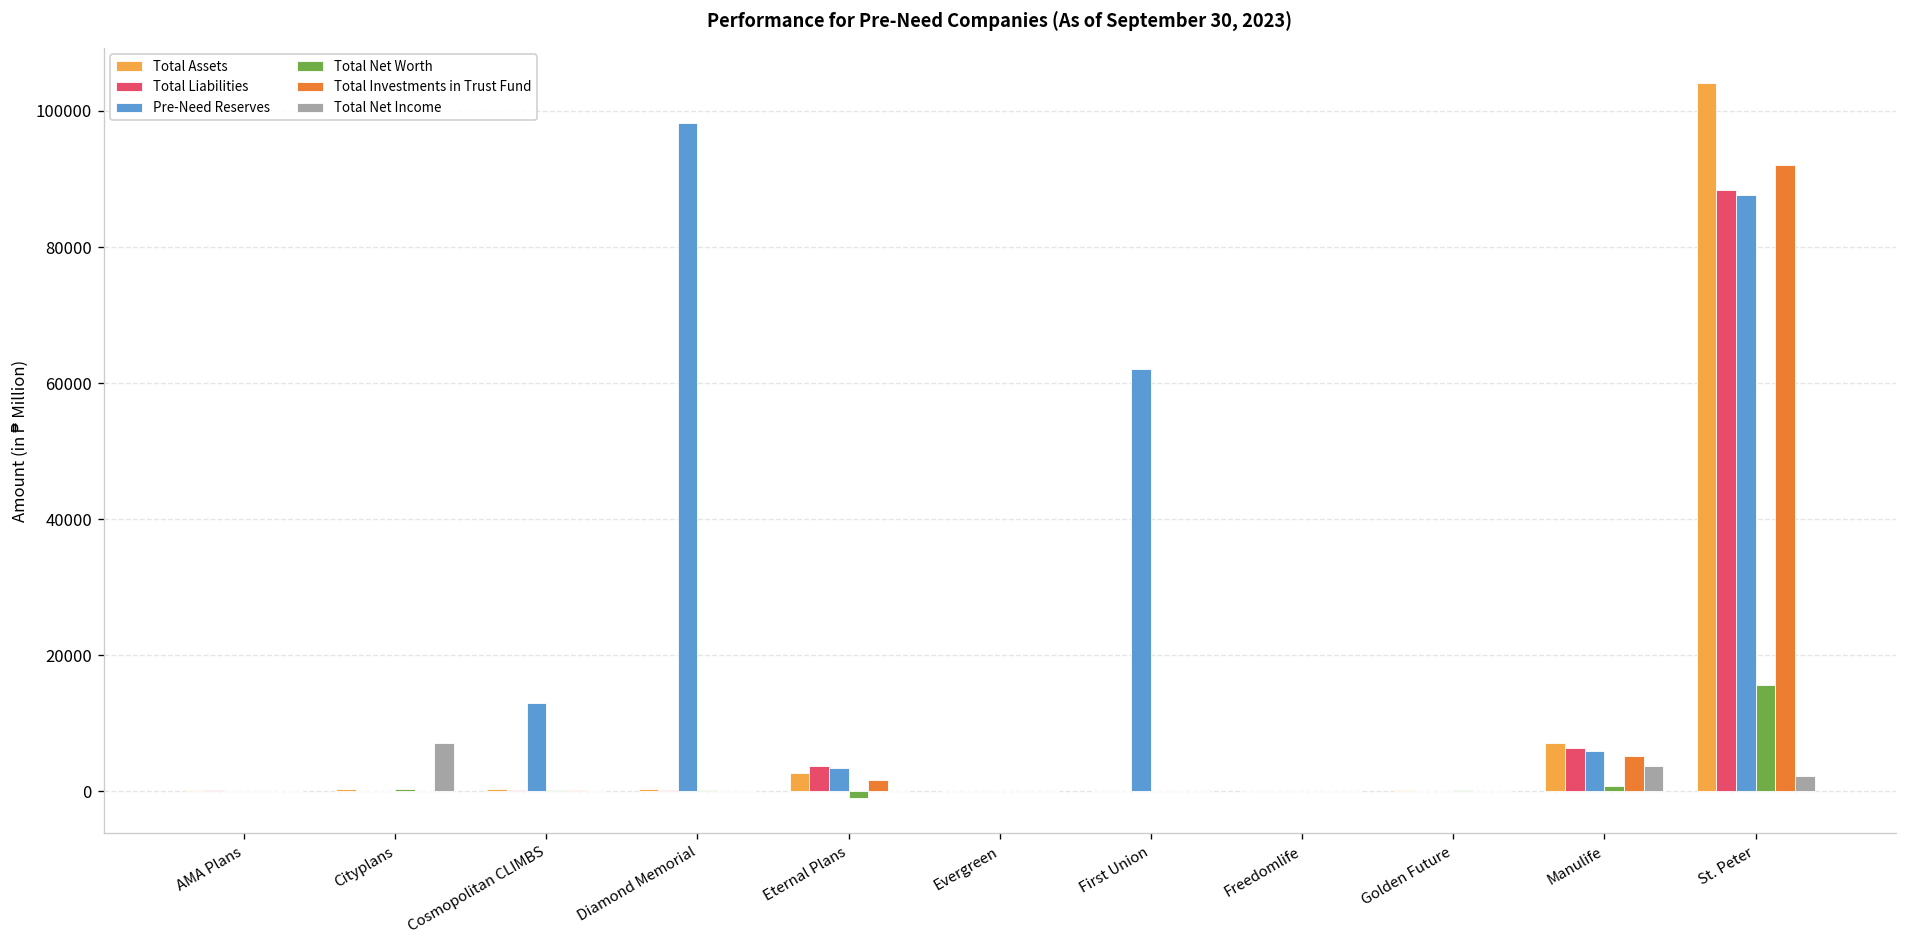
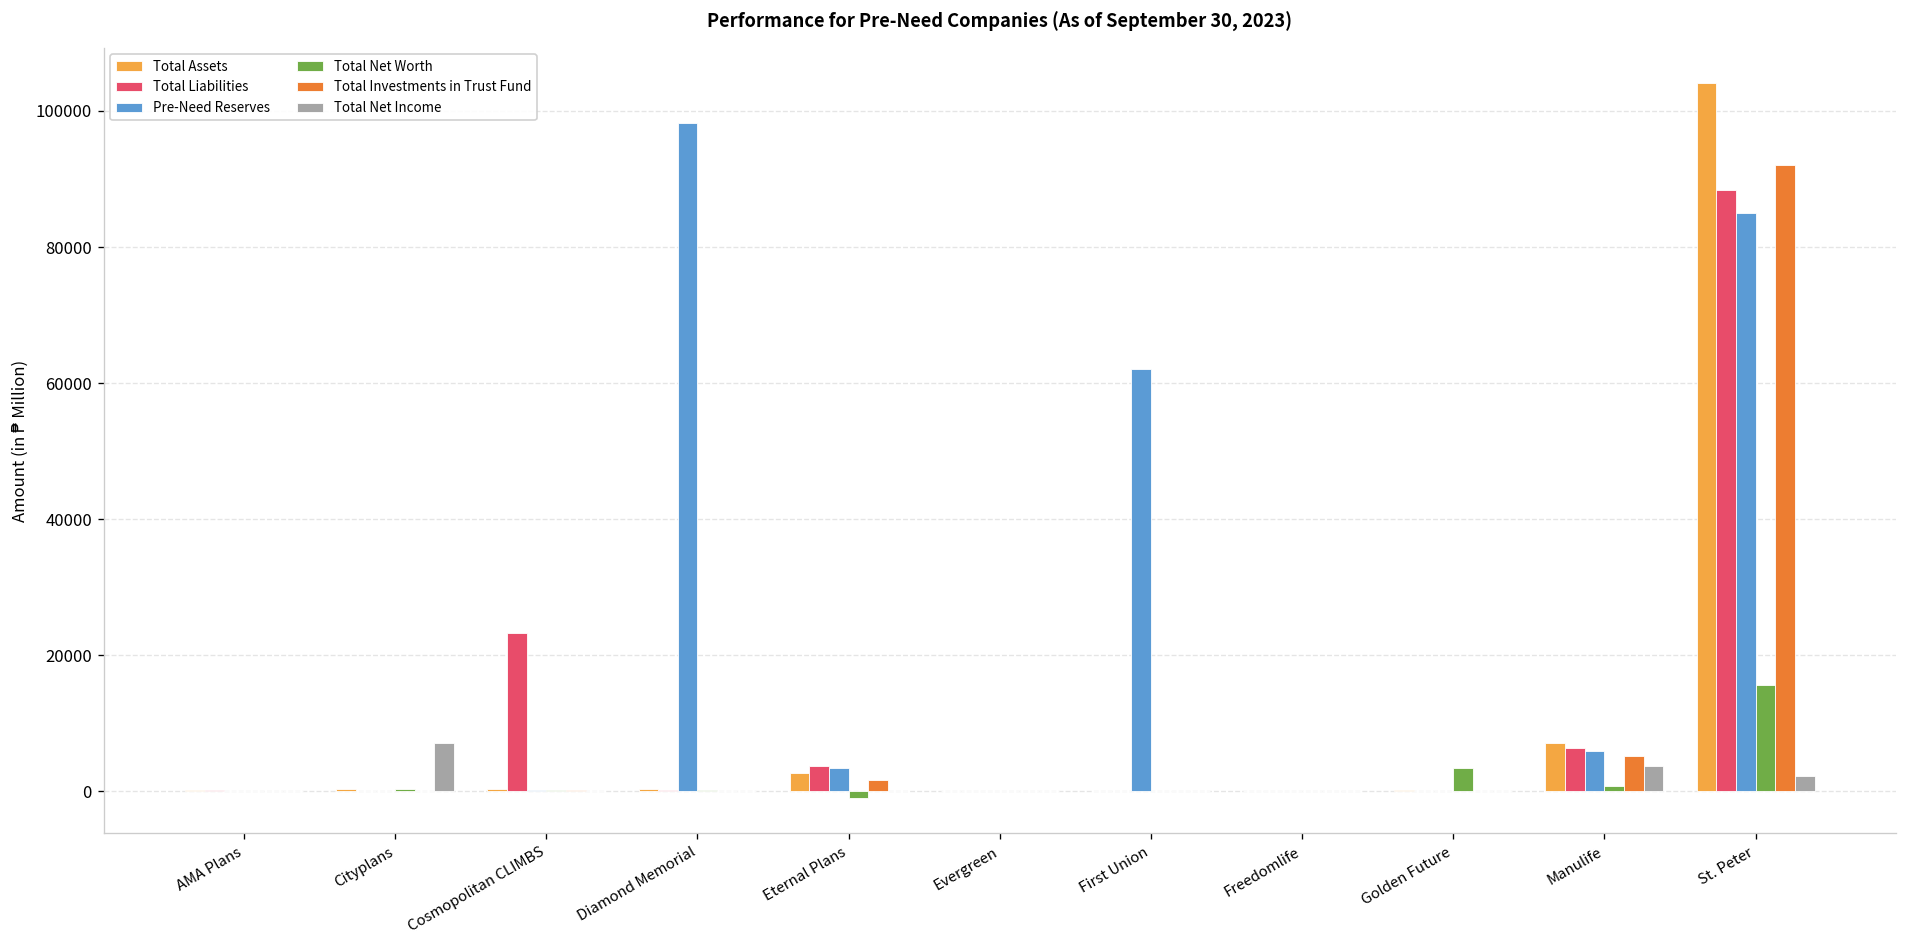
Total Liabilities, Cosmopolitan CLIMBS: 0 -> 23000
Pre-Need Reserves, Cosmopolitan CLIMBS: 13000 -> 0
Total Net Worth, Golden Future: 0 -> 3000
Pre-Need Reserves, St. Peter: 88000 -> 85000
